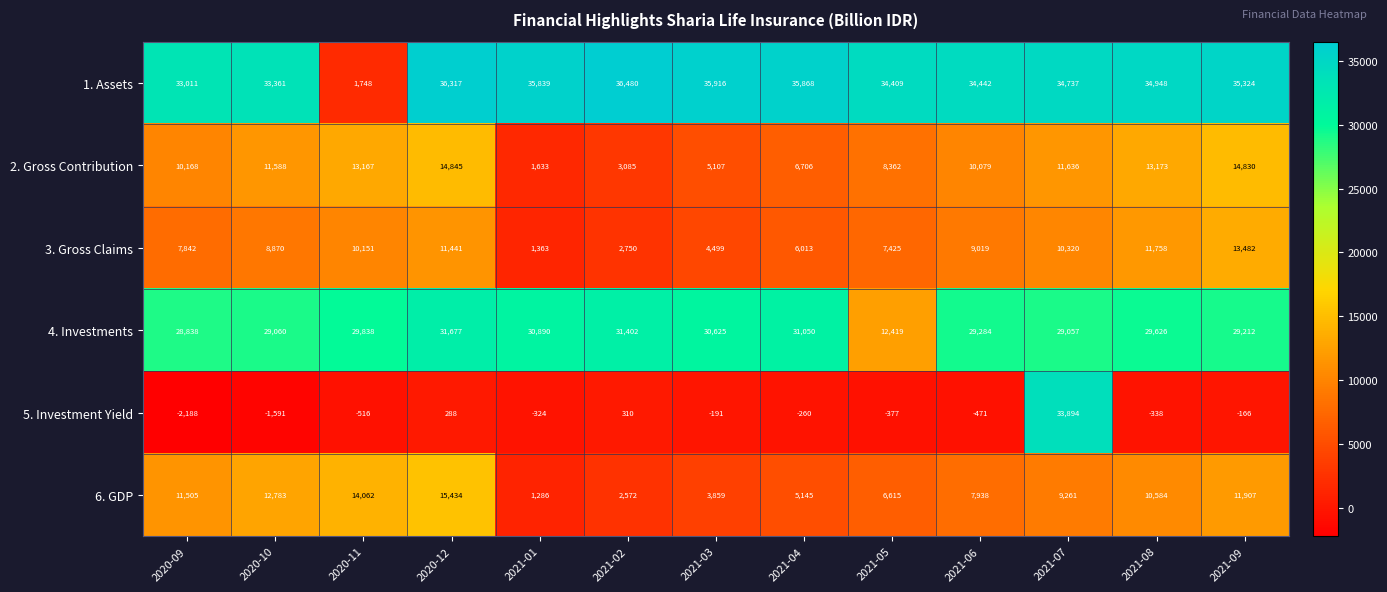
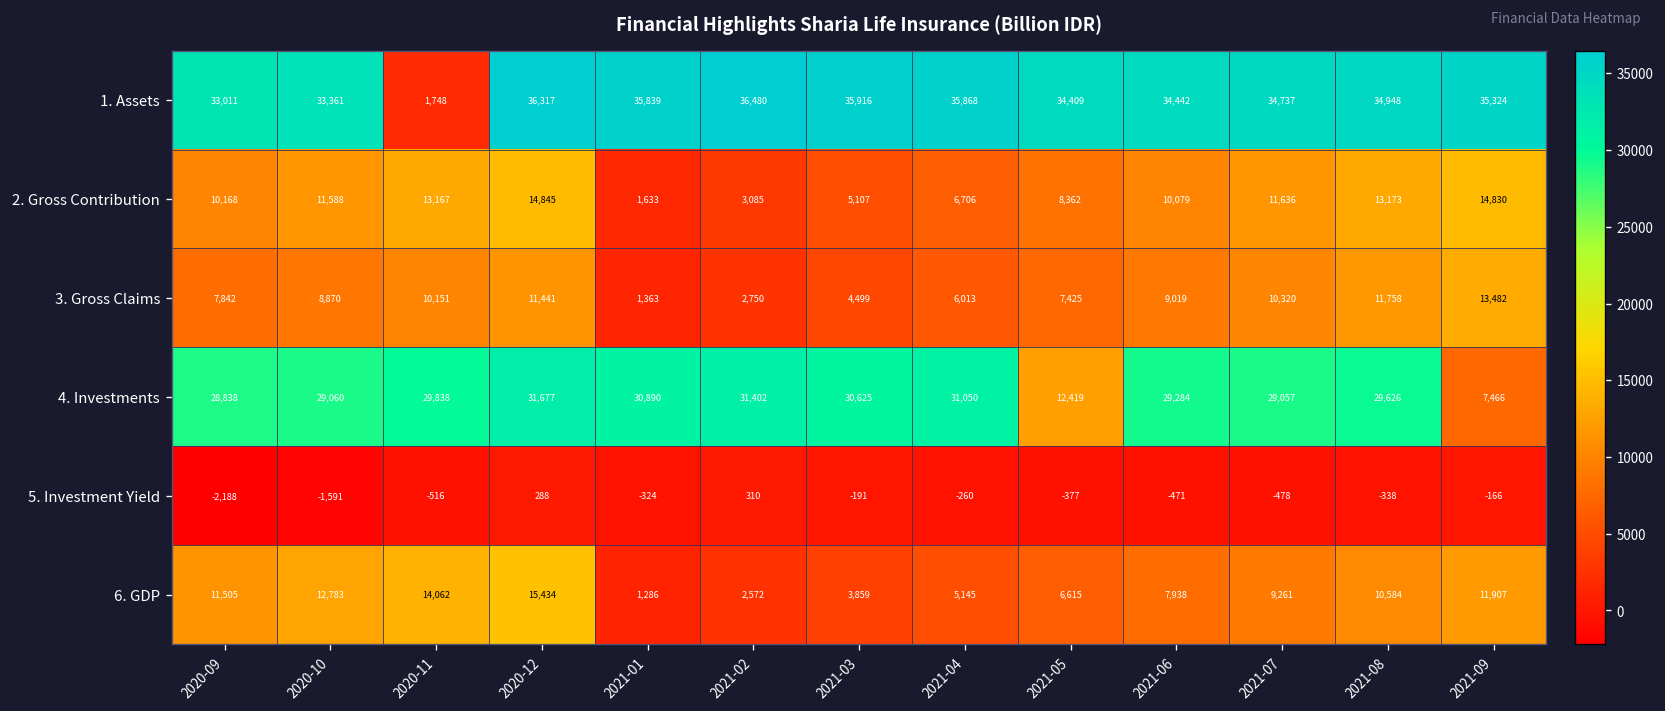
4. Investments, 2021-09: 29,212 -> 7,466
5. Investment Yield, 2021-07: 33,894 -> -478
